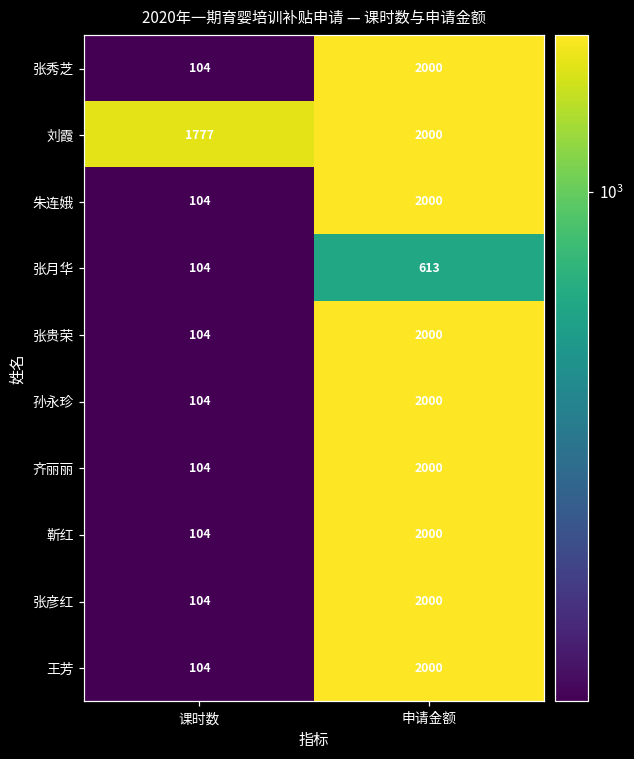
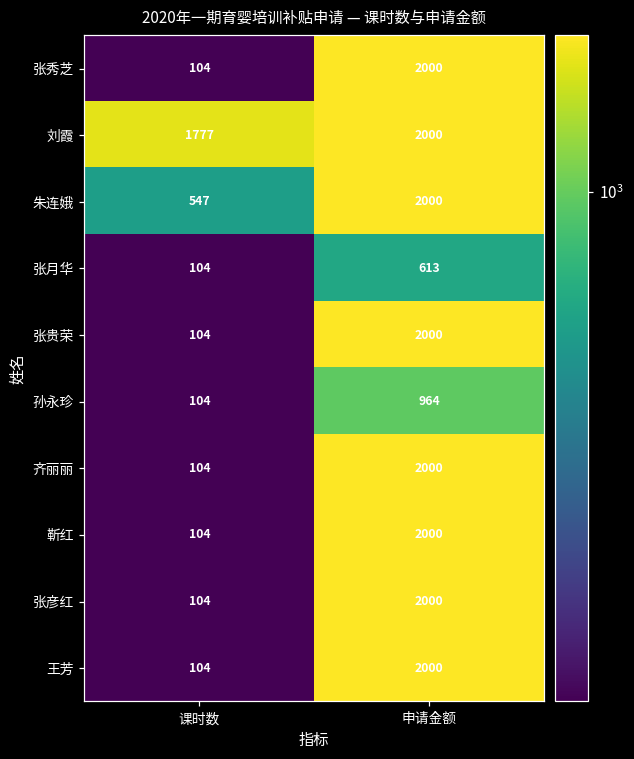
朱连娥, 课时数: 104 -> 547
孙永珍, 申请金额: 2000 -> 964
